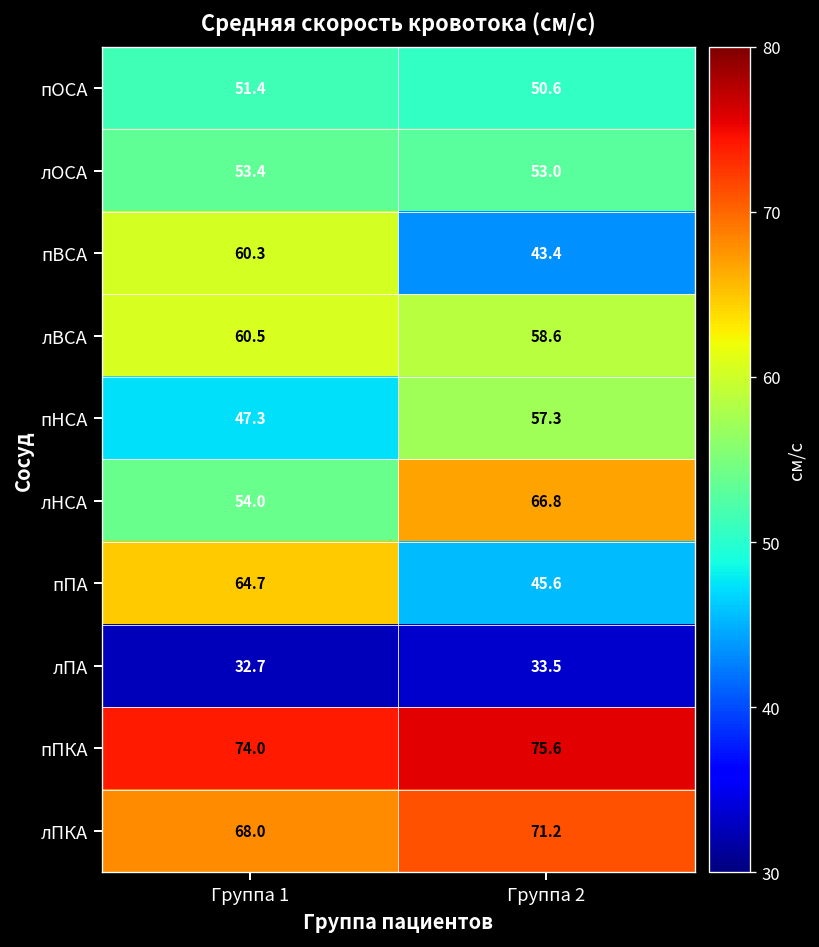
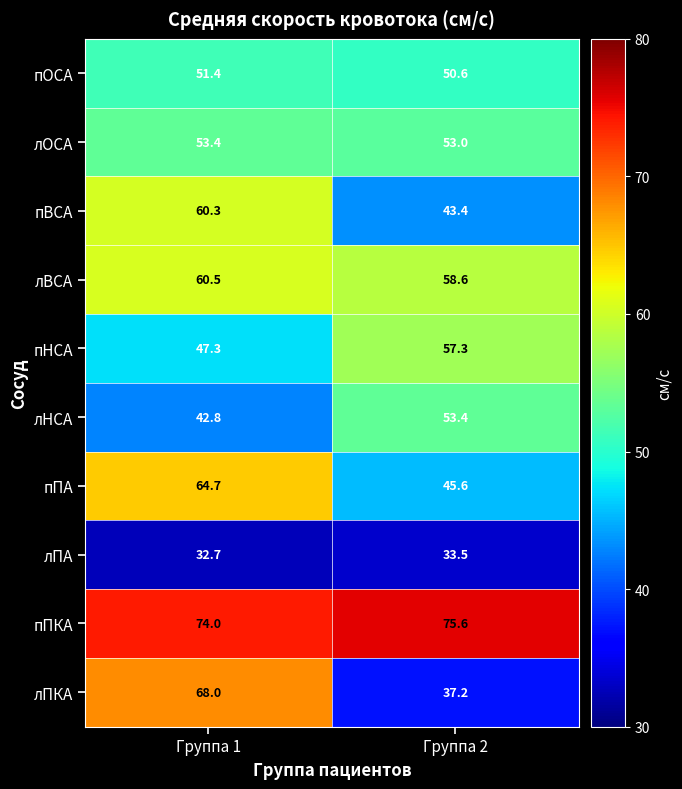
лНСА, Группа 1: 54.0 -> 42.8
лНСА, Группа 2: 66.8 -> 53.4
лПКА, Группа 2: 71.2 -> 37.2
